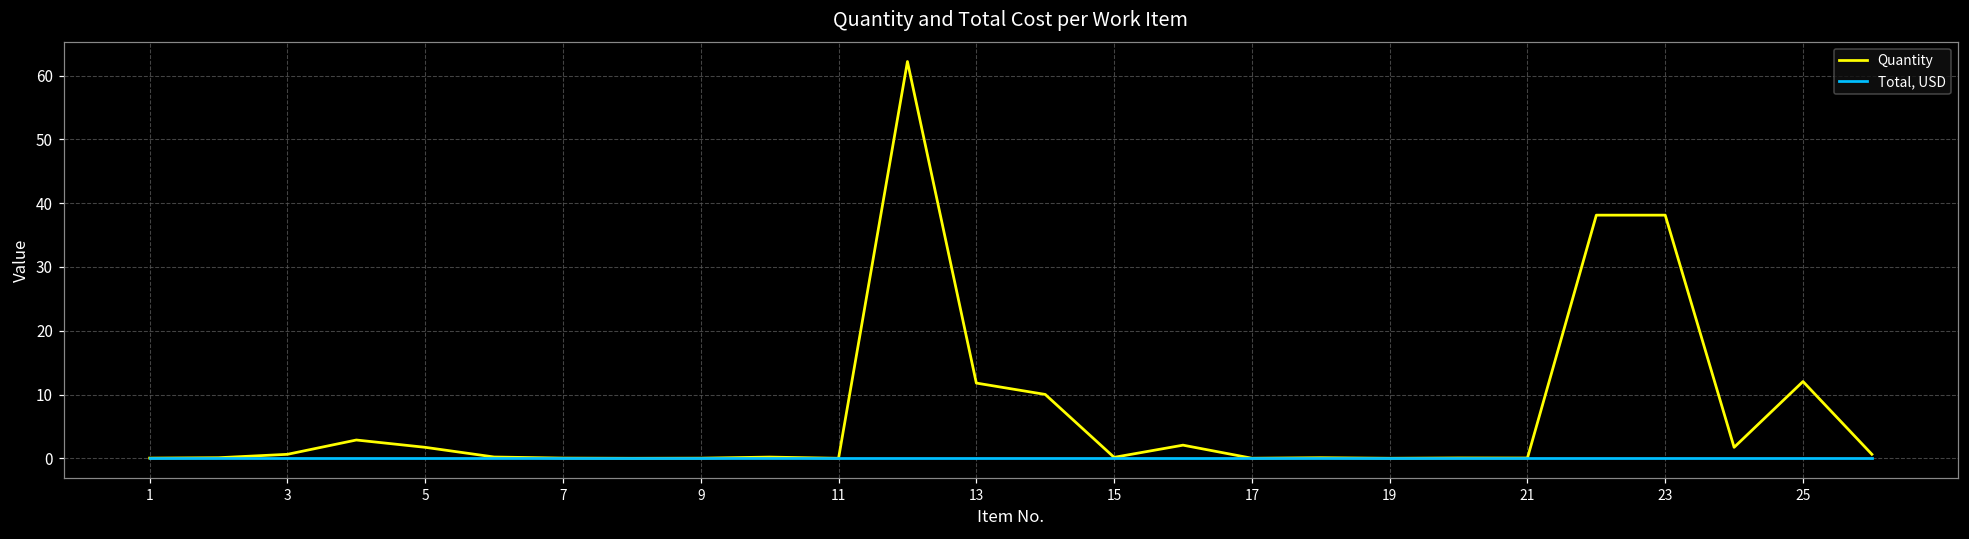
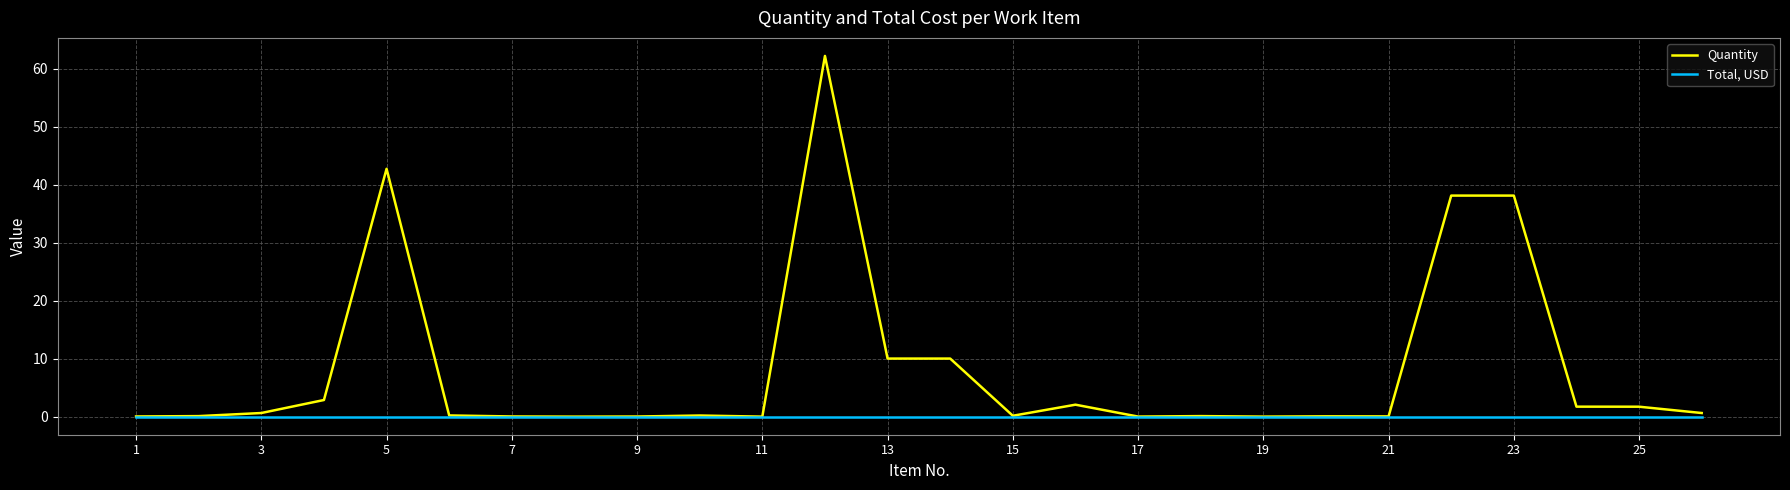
Quantity, 5: 2 -> 43
Quantity, 13: 12 -> 10
Quantity, 25: 12 -> 2
